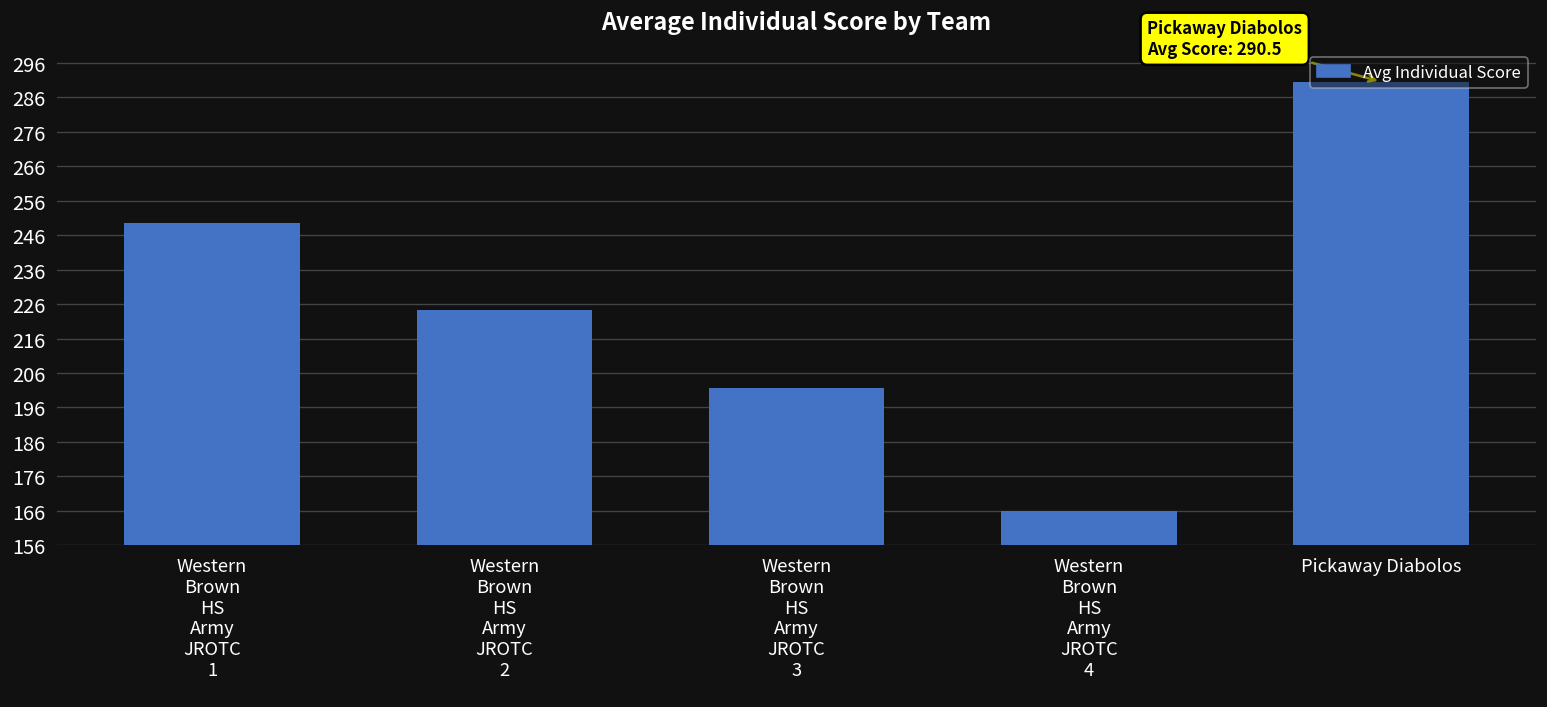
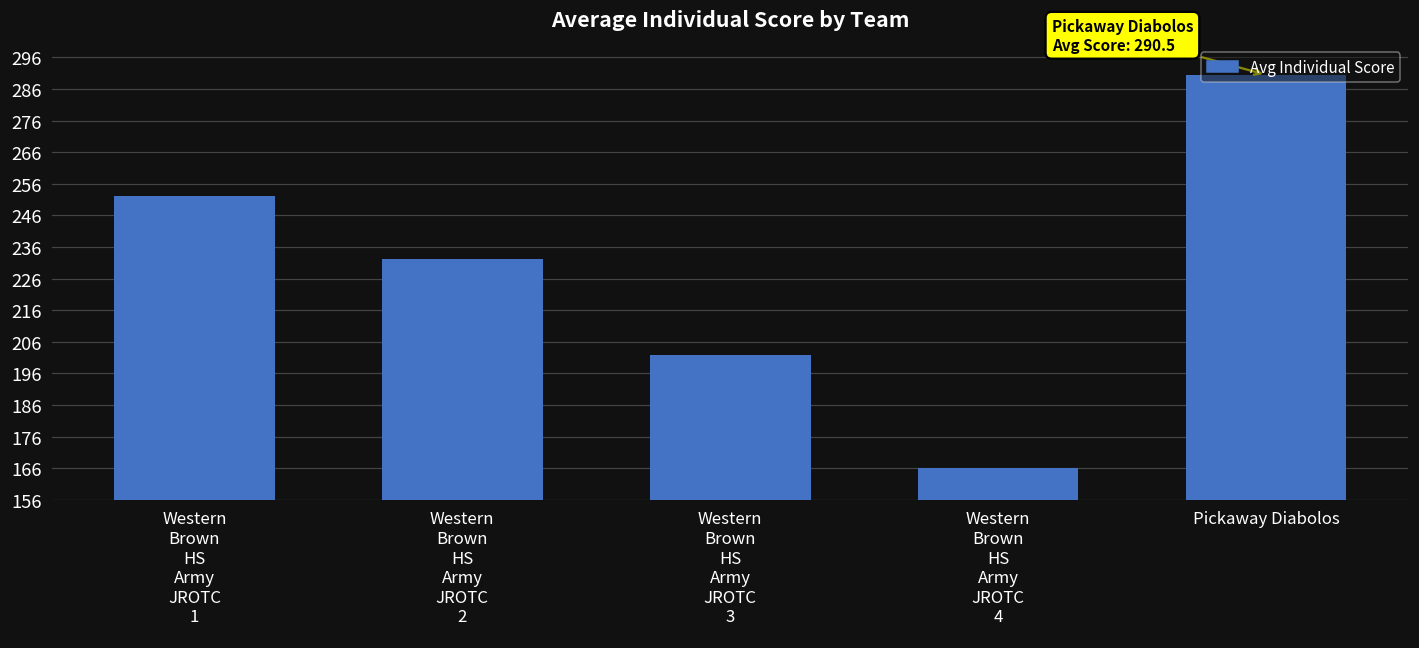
Western Brown HS Army JROTC 1: 249 -> 252
Western Brown HS Army JROTC 2: 224 -> 232
